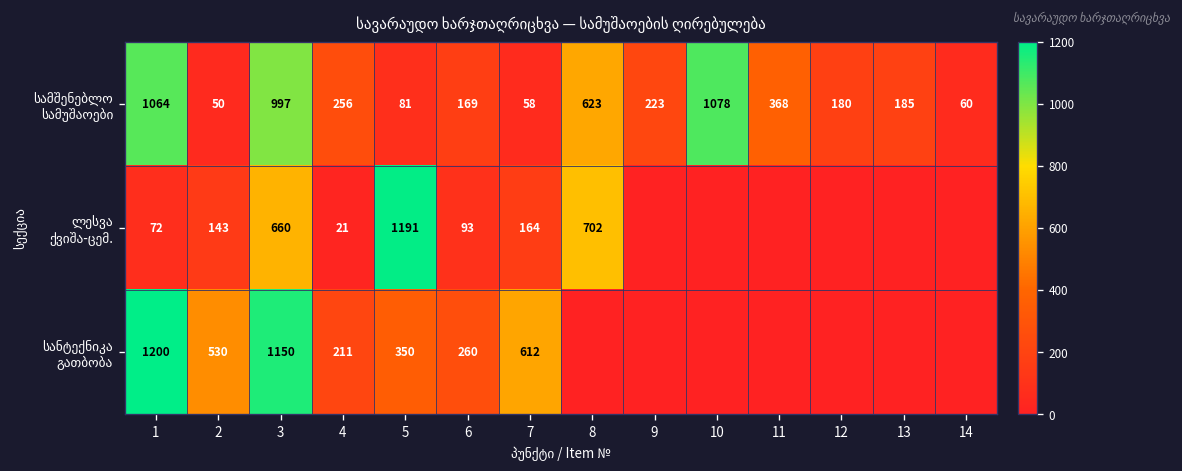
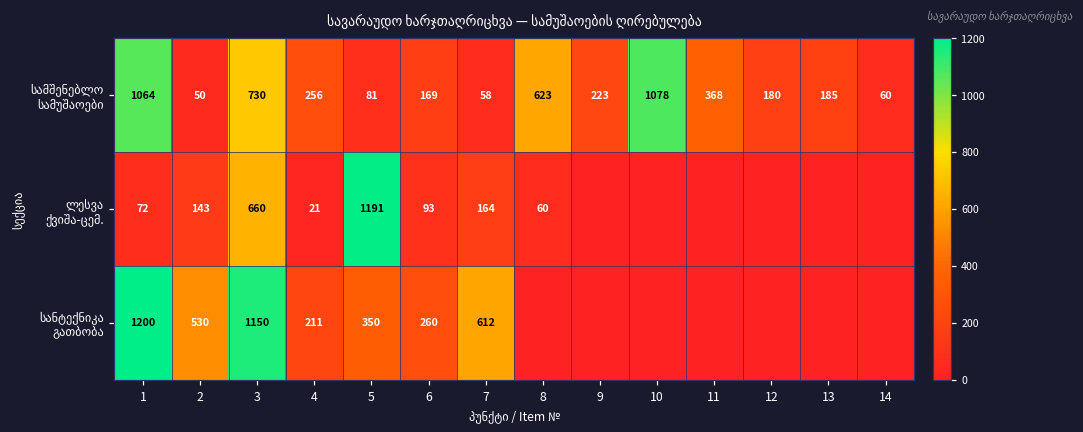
სამშენებლო სამუშაოები, 3: 997 -> 730
ლესვა ქვიშა-ცემ., 8: 702 -> 60
